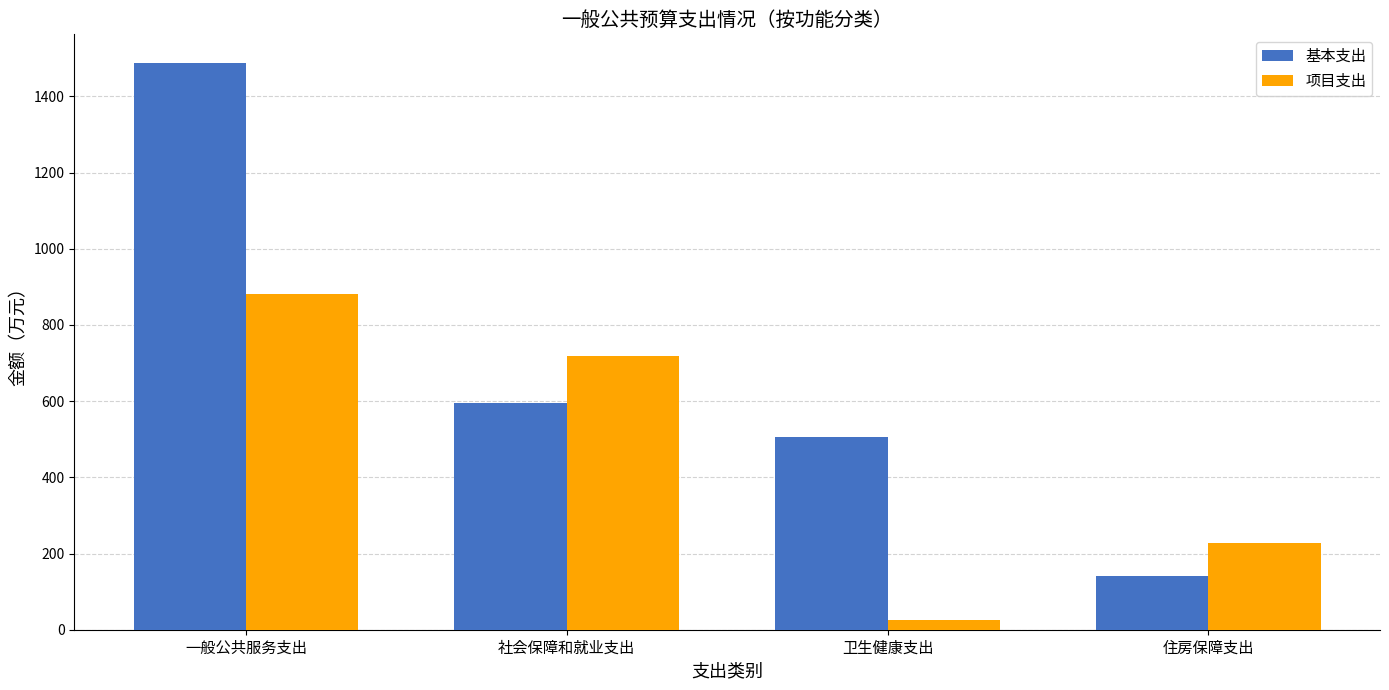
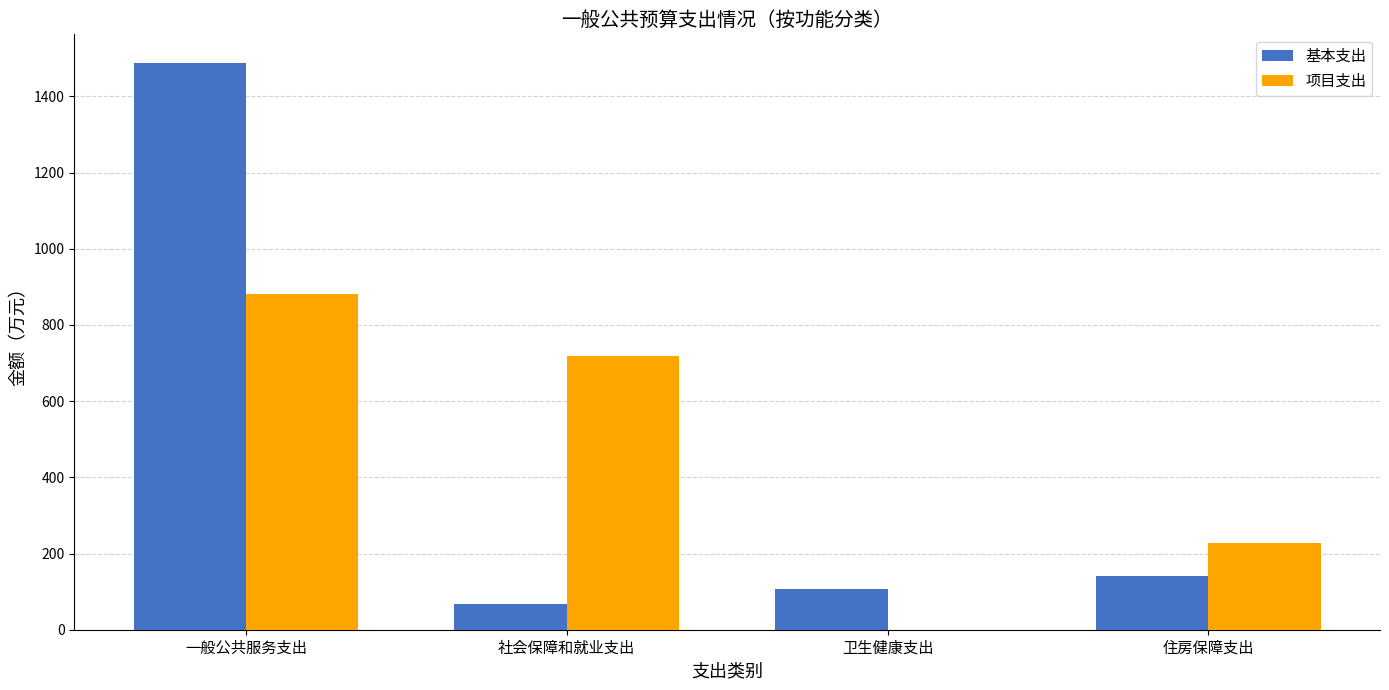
基本支出, 社会保障和就业支出: 600 -> 70
基本支出, 卫生健康支出: 500 -> 110
项目支出, 卫生健康支出: 30 -> 0
